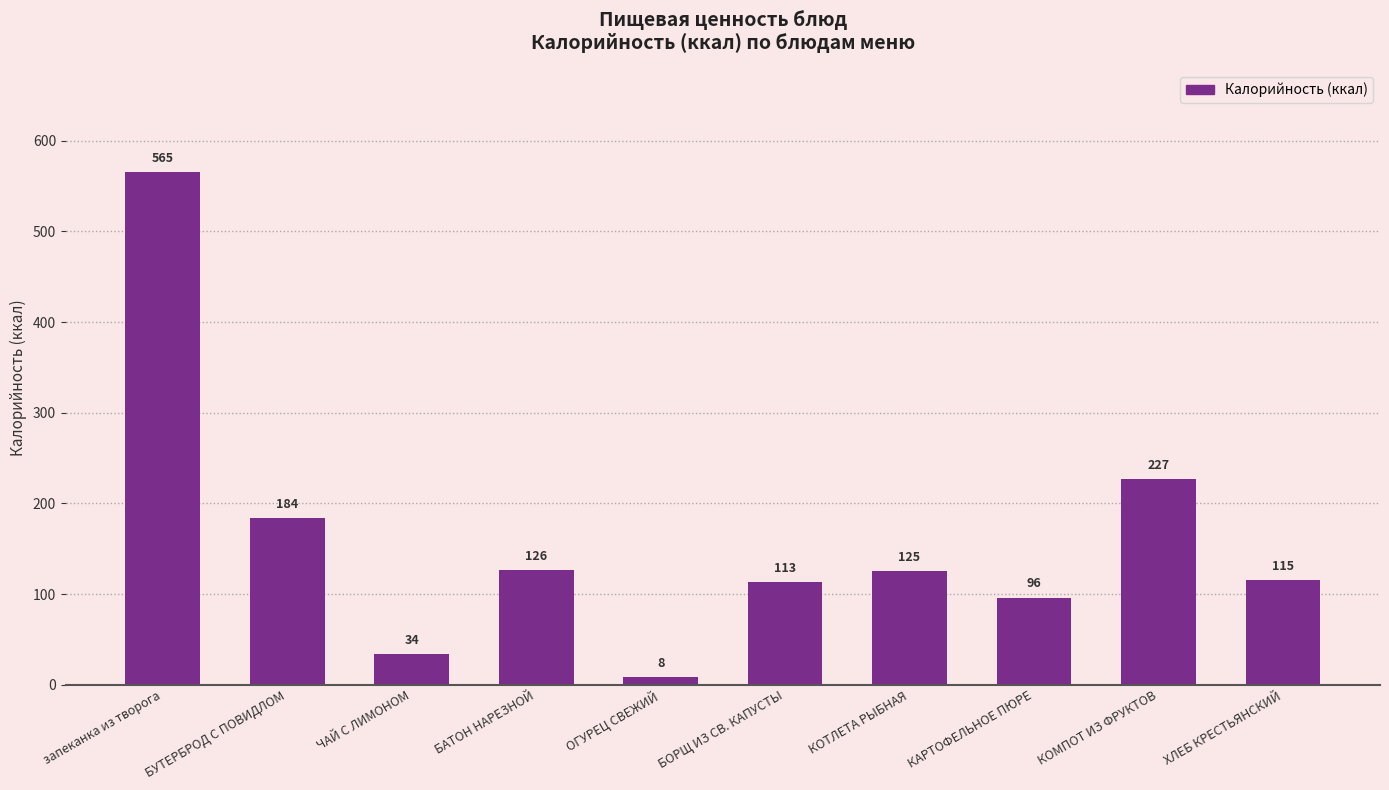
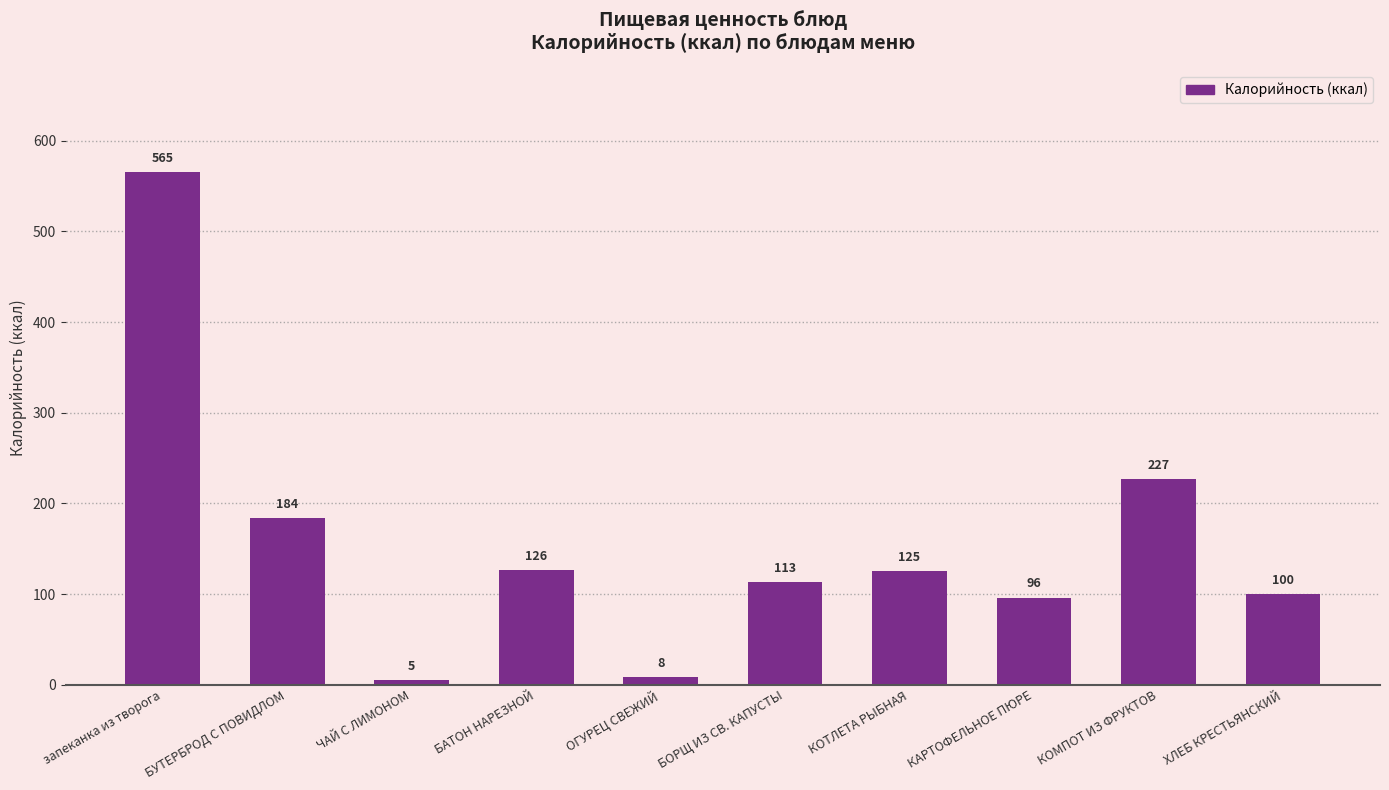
ЧАЙ С ЛИМОНОМ: 34 -> 5
ХЛЕБ КРЕСТЬЯНСКИЙ: 115 -> 100
